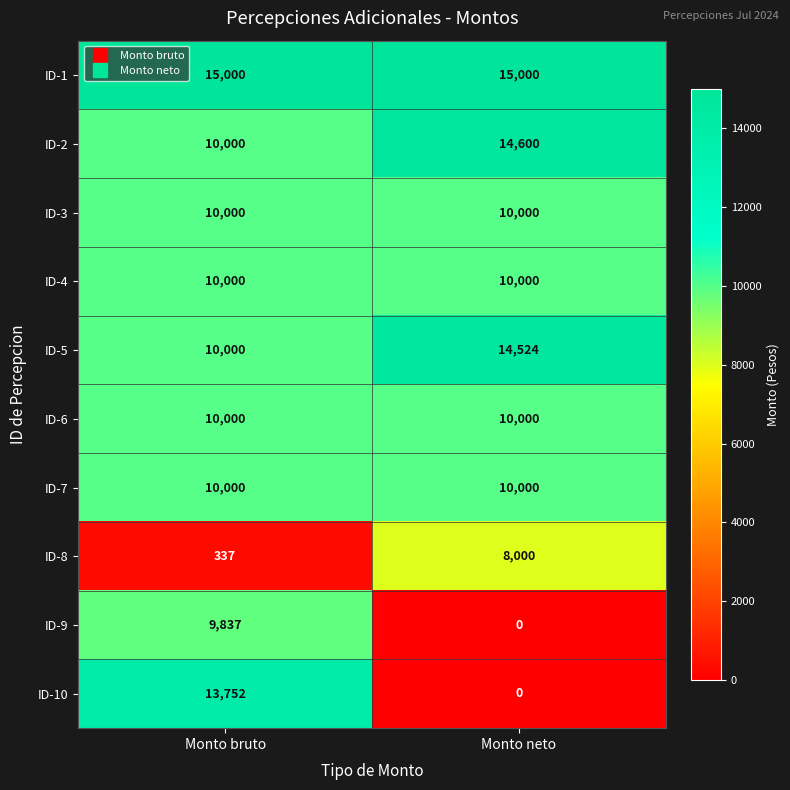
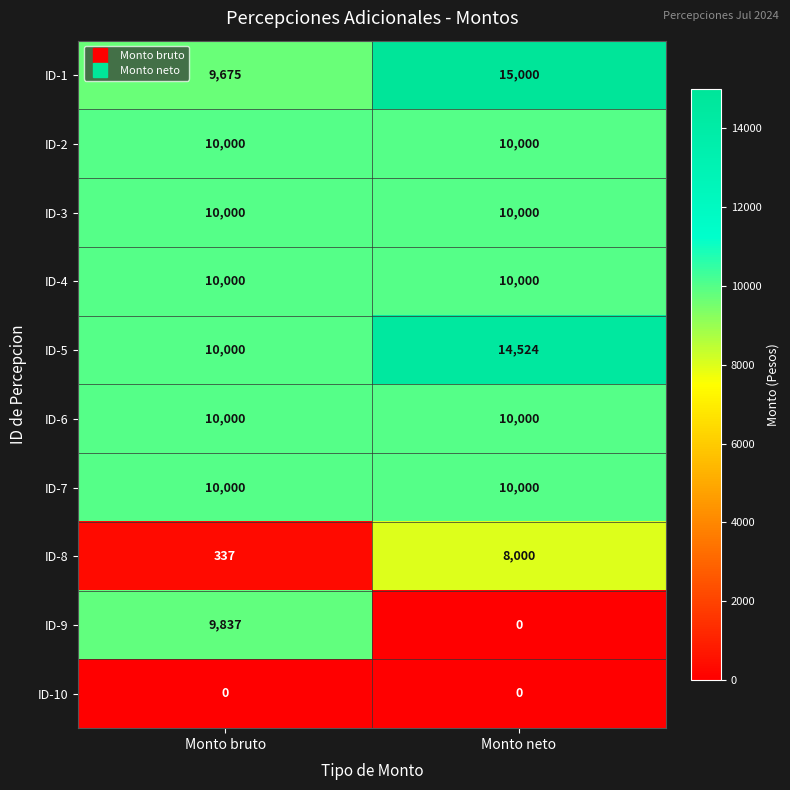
ID-1, Monto bruto: 15,000 -> 9,675
ID-2, Monto neto: 14,600 -> 10,000
ID-10, Monto bruto: 13,752 -> 0
